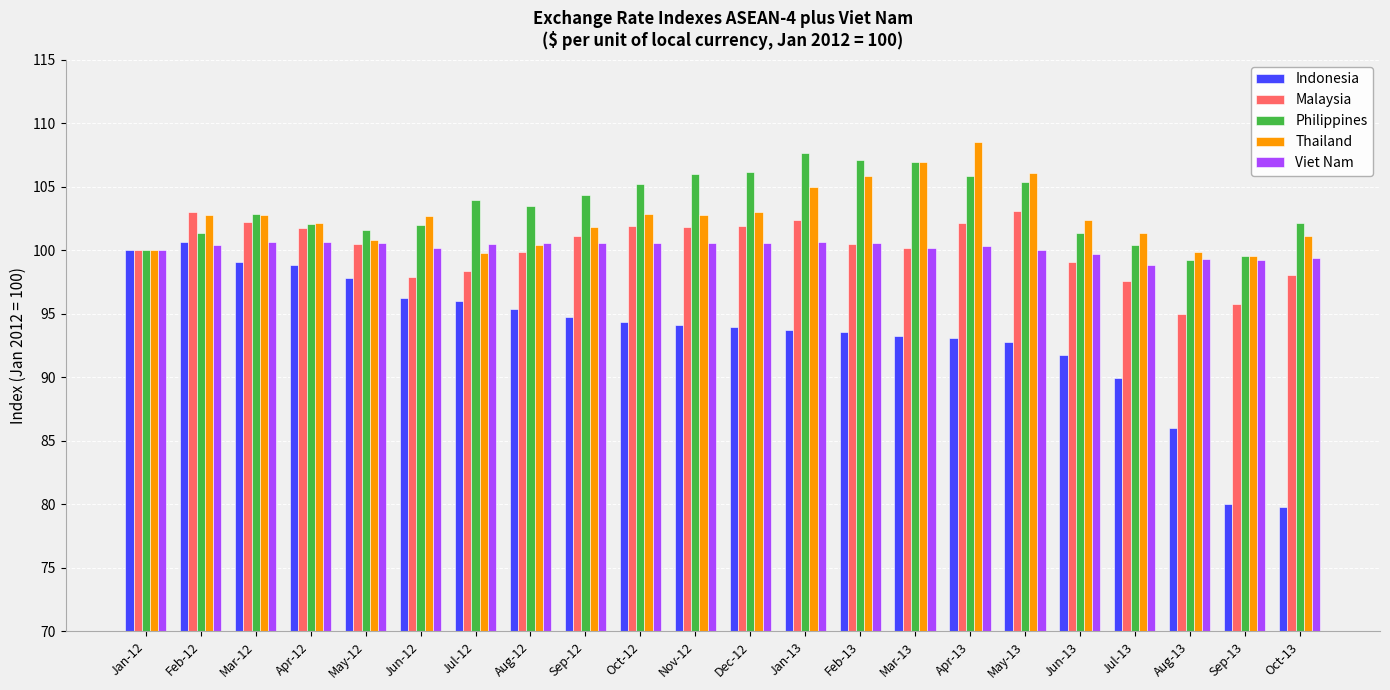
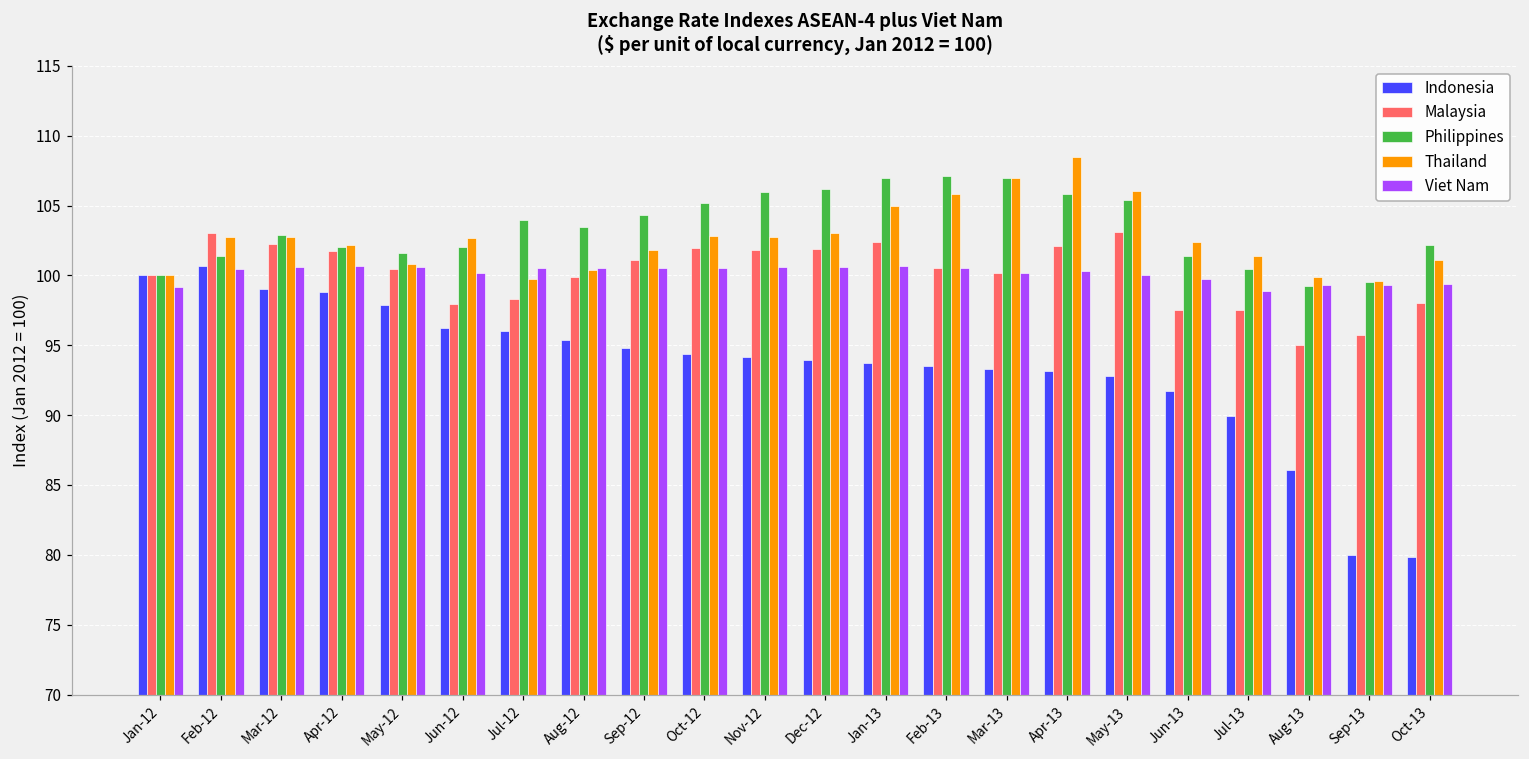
Viet Nam, Jan-12: 100.0 -> 99.2
Philippines, Jan-13: 107.7 -> 107.0
Malaysia, Jun-13: 99.1 -> 97.5
